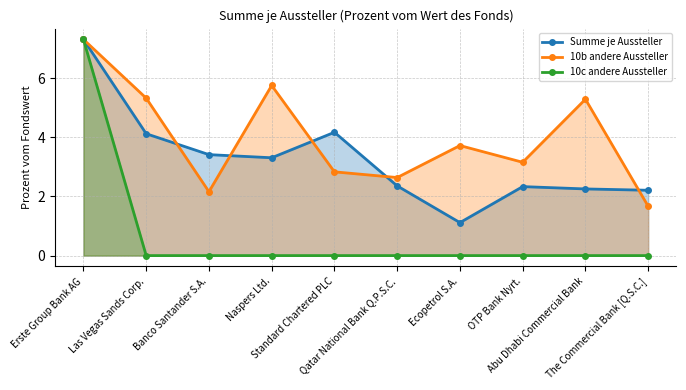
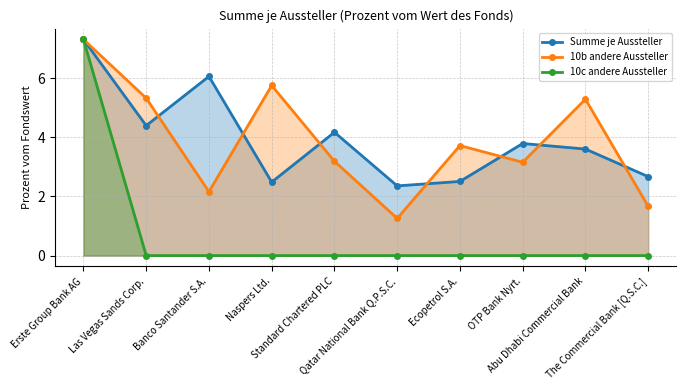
Summe je Aussteller, Las Vegas Sands Corp.: 4.1 -> 4.4
Summe je Aussteller, Banco Santander S.A.: 3.4 -> 6.1
Summe je Aussteller, Naspers Ltd.: 3.3 -> 2.5
10b andere Aussteller, Standard Chartered PLC: 2.8 -> 3.2
10b andere Aussteller, Qatar National Bank Q.P.S.C.: 2.6 -> 1.3
Summe je Aussteller, Ecopetrol S.A.: 1.1 -> 2.5
Summe je Aussteller, OTP Bank Nyrt.: 2.3 -> 3.8
Summe je Aussteller, Abu Dhabi Commercial Bank: 2.3 -> 3.6
Summe je Aussteller, The Commercial Bank [Q.S.C.]: 2.2 -> 2.7
